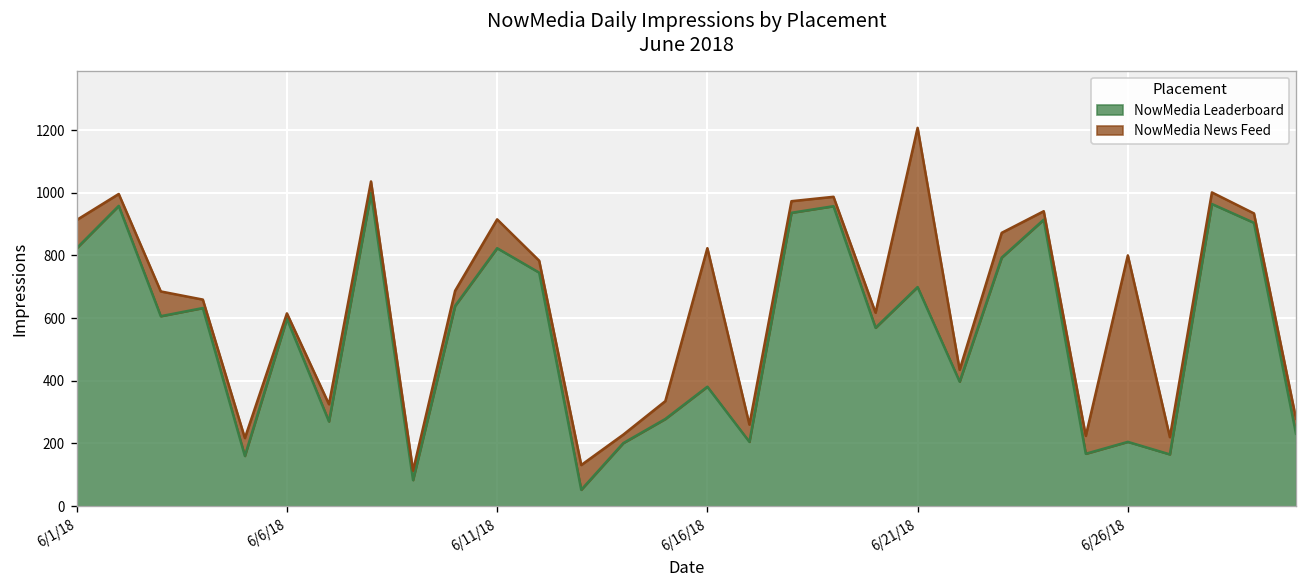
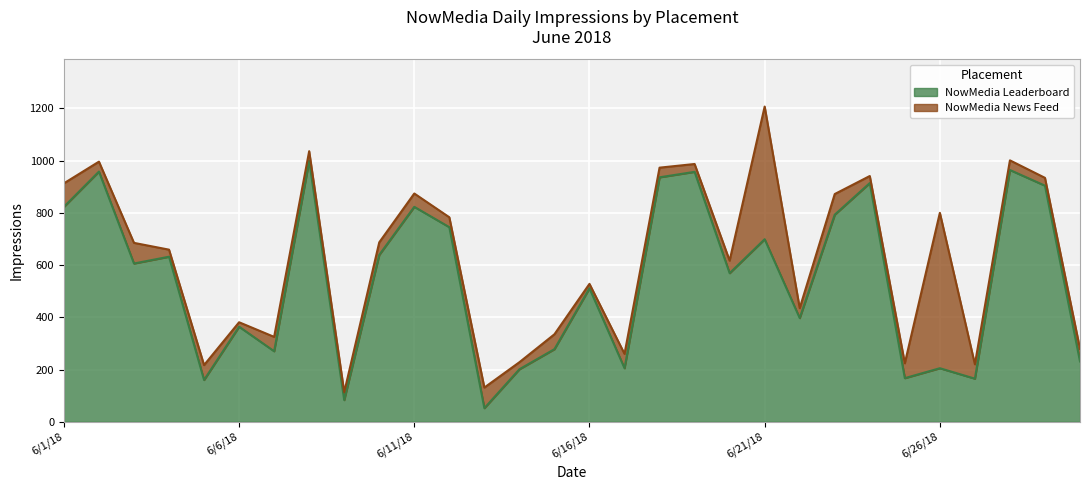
NowMedia Leaderboard, 6/6/18: 600 -> 360
NowMedia News Feed, 6/11/18: 90 -> 50
NowMedia Leaderboard, 6/16/18: 380 -> 510
NowMedia News Feed, 6/16/18: 440 -> 20
